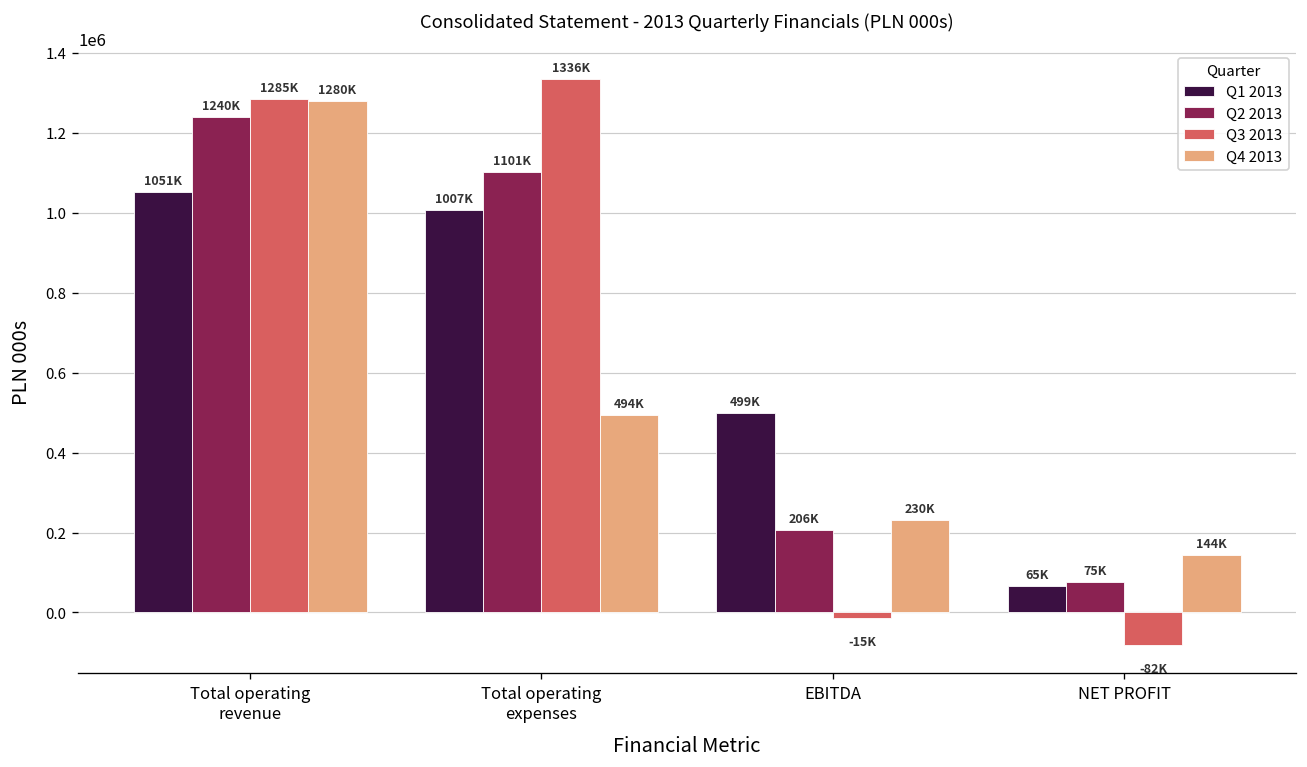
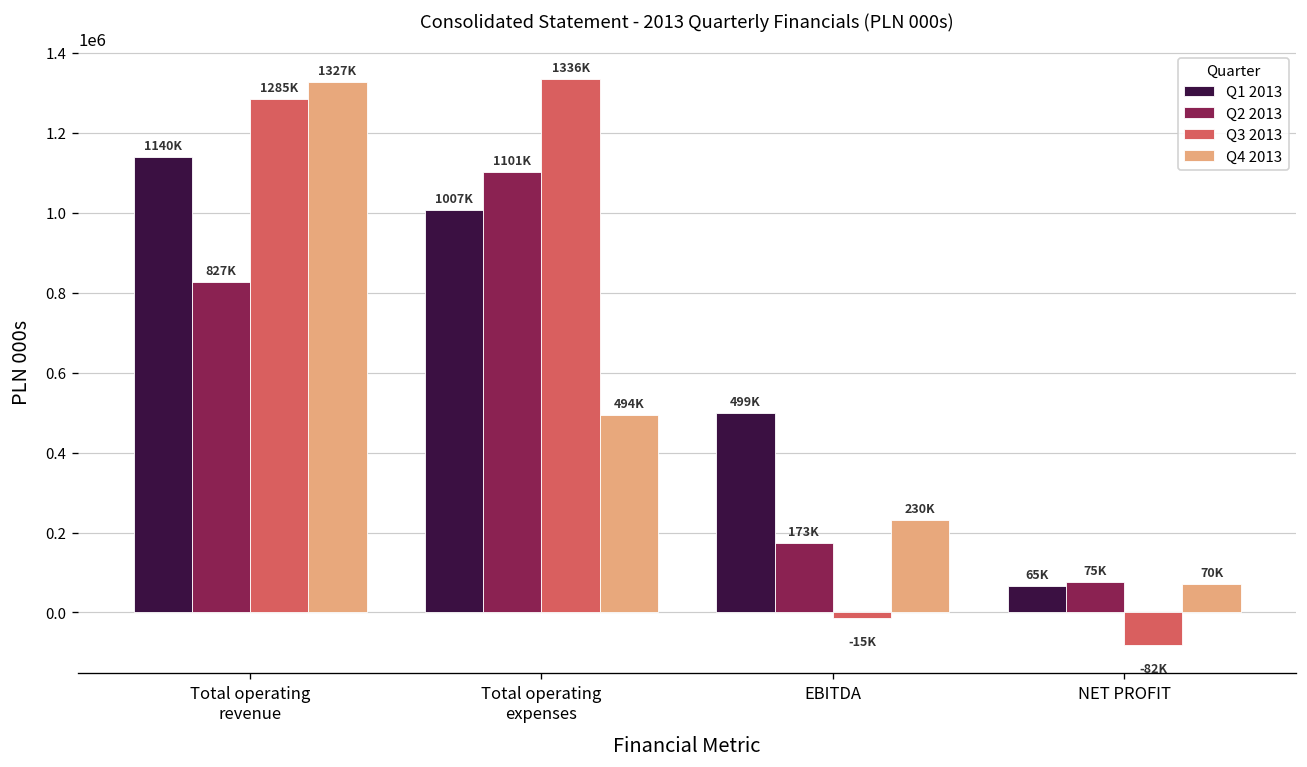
Q1 2013, Total operating revenue: 1051K -> 1140K
Q2 2013, Total operating revenue: 1240K -> 827K
Q4 2013, Total operating revenue: 1280K -> 1327K
Q2 2013, EBITDA: 206K -> 173K
Q4 2013, NET PROFIT: 144K -> 70K
